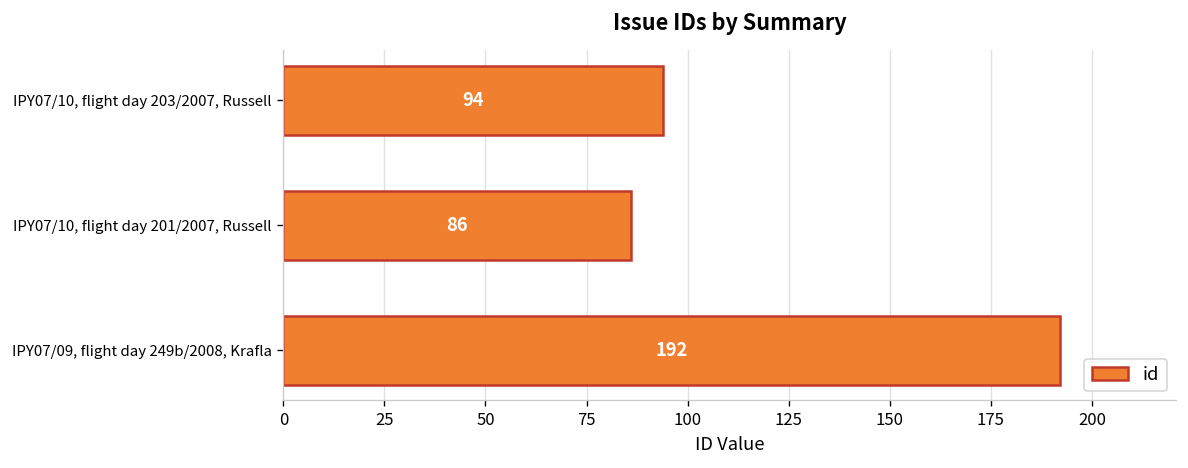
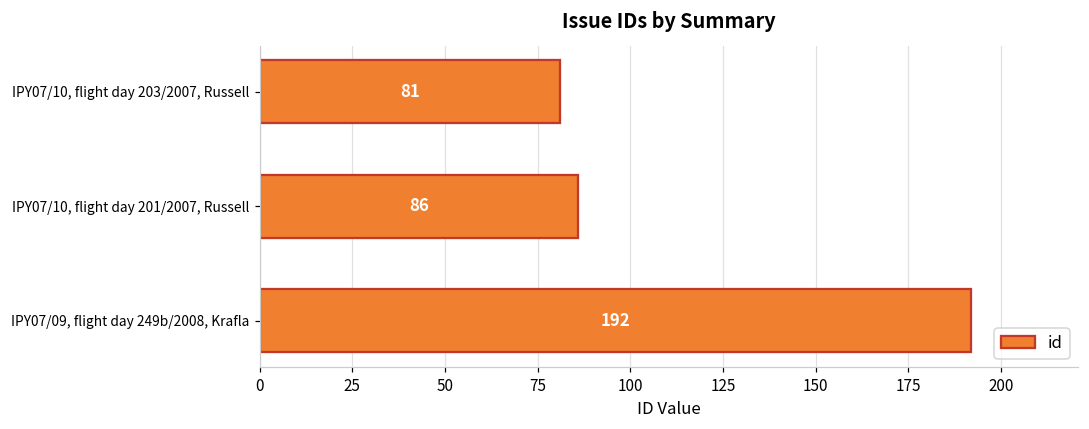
IPY07/10, flight day 203/2007, Russell: 94 -> 81
